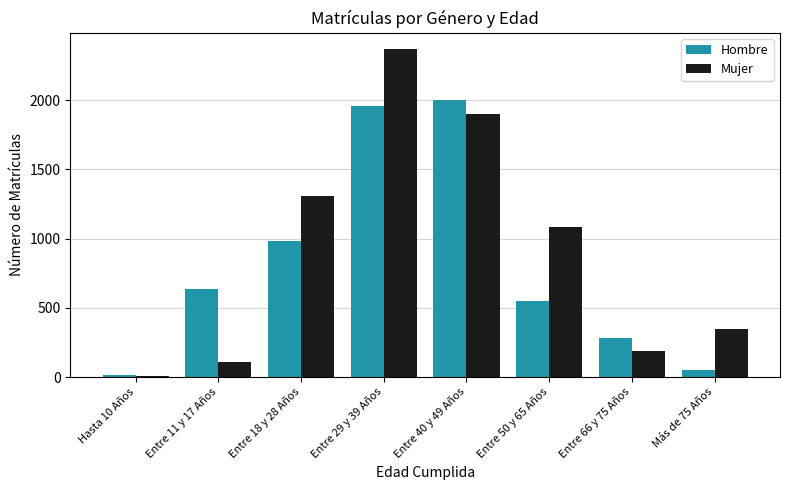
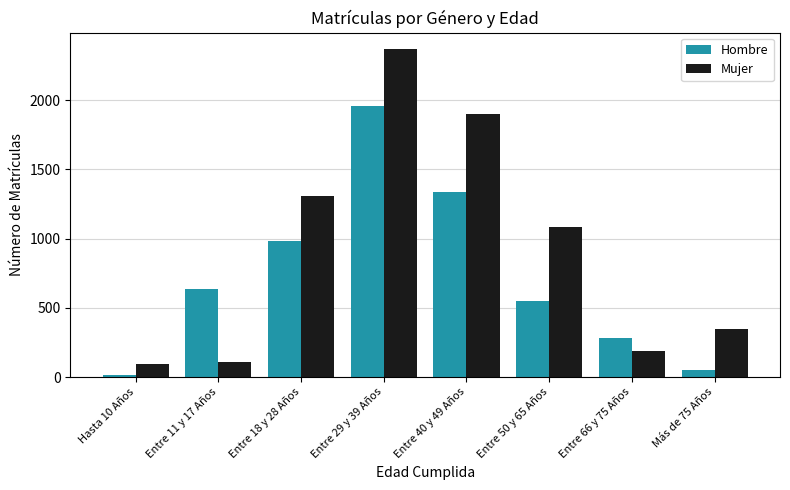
Mujer, Hasta 10 Años: 10 -> 100
Hombre, Entre 40 y 49 Años: 2000 -> 1330
